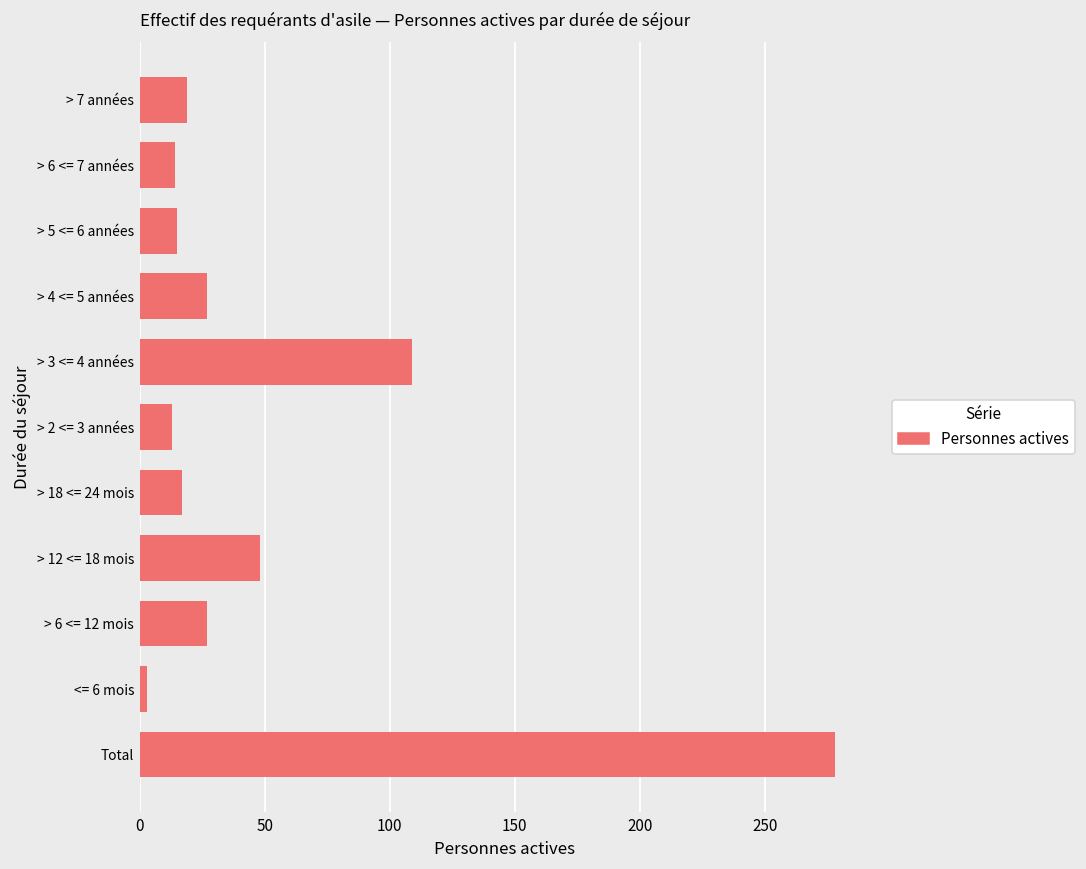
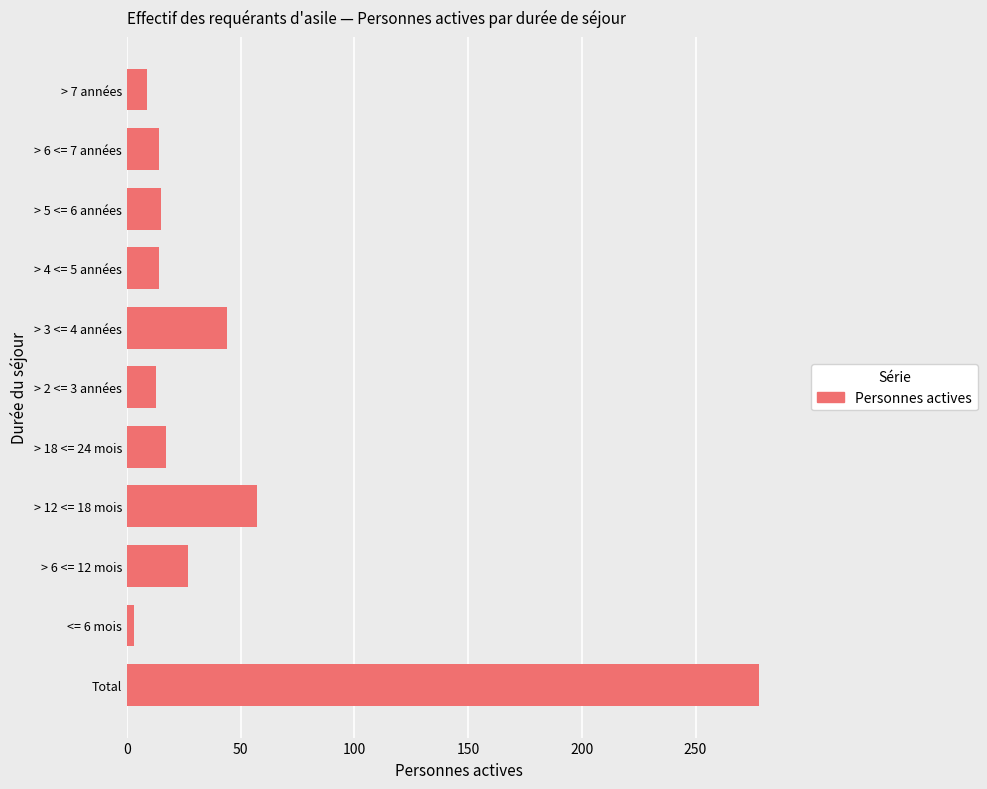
> 7 années: 19 -> 9
> 4 <= 5 années: 27 -> 14
> 3 <= 4 années: 109 -> 44
> 12 <= 18 mois: 48 -> 57
